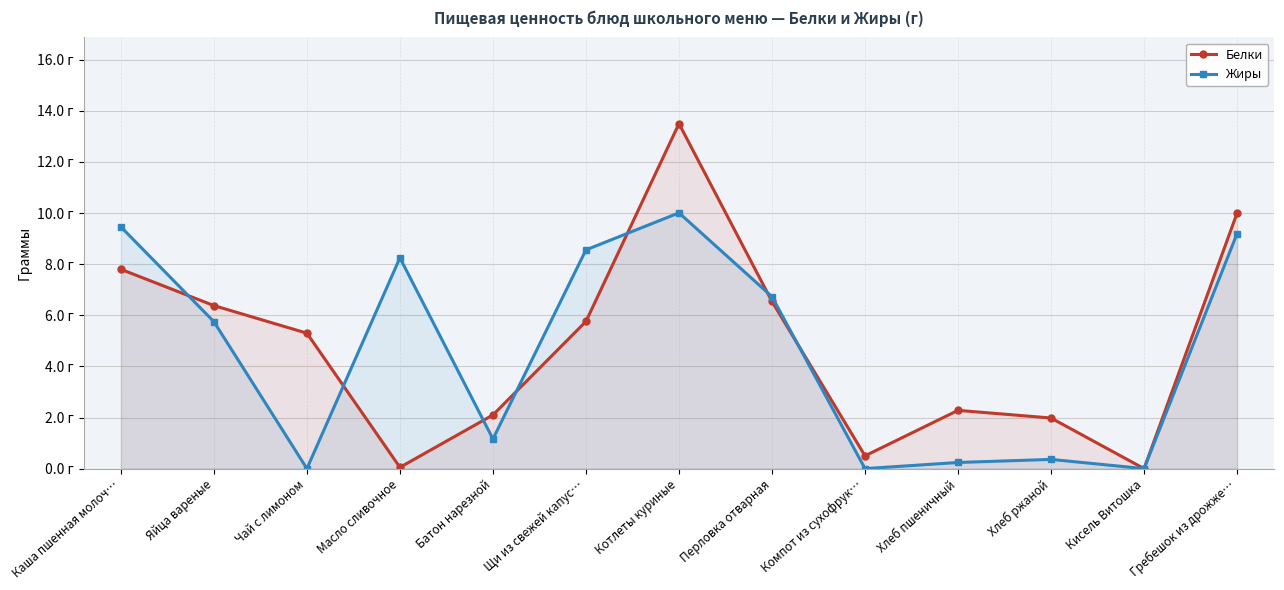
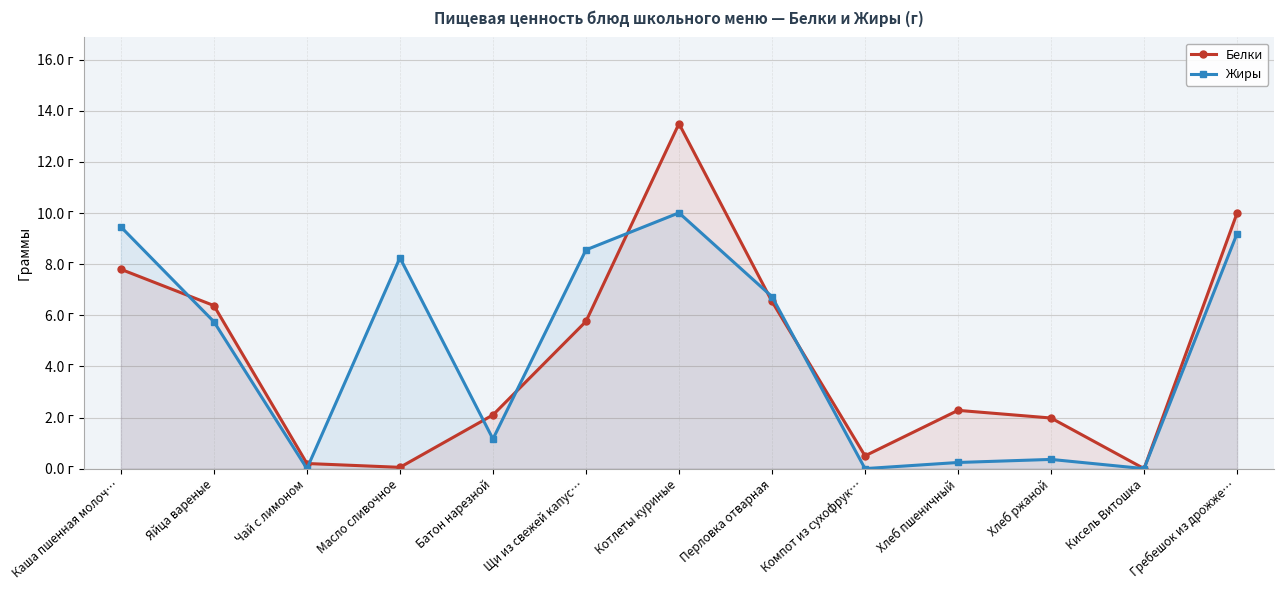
Белки, Чай с лимоном: 5.3 г -> 0.2 г
